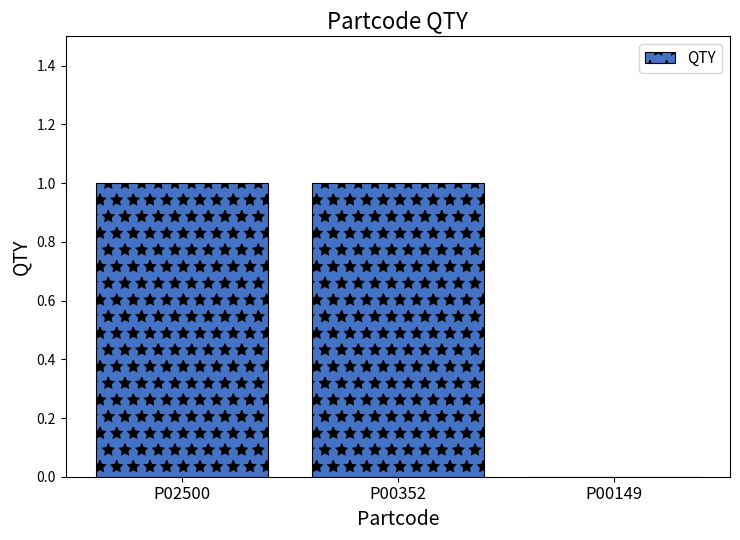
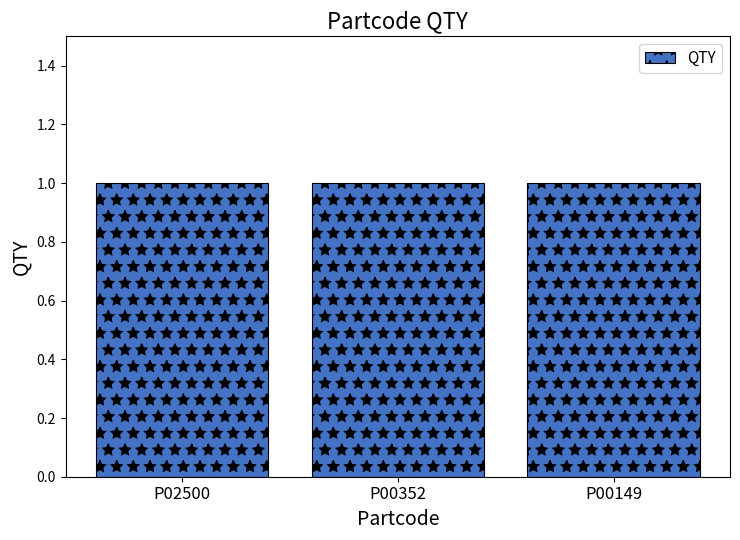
P00149: 0 -> 1
